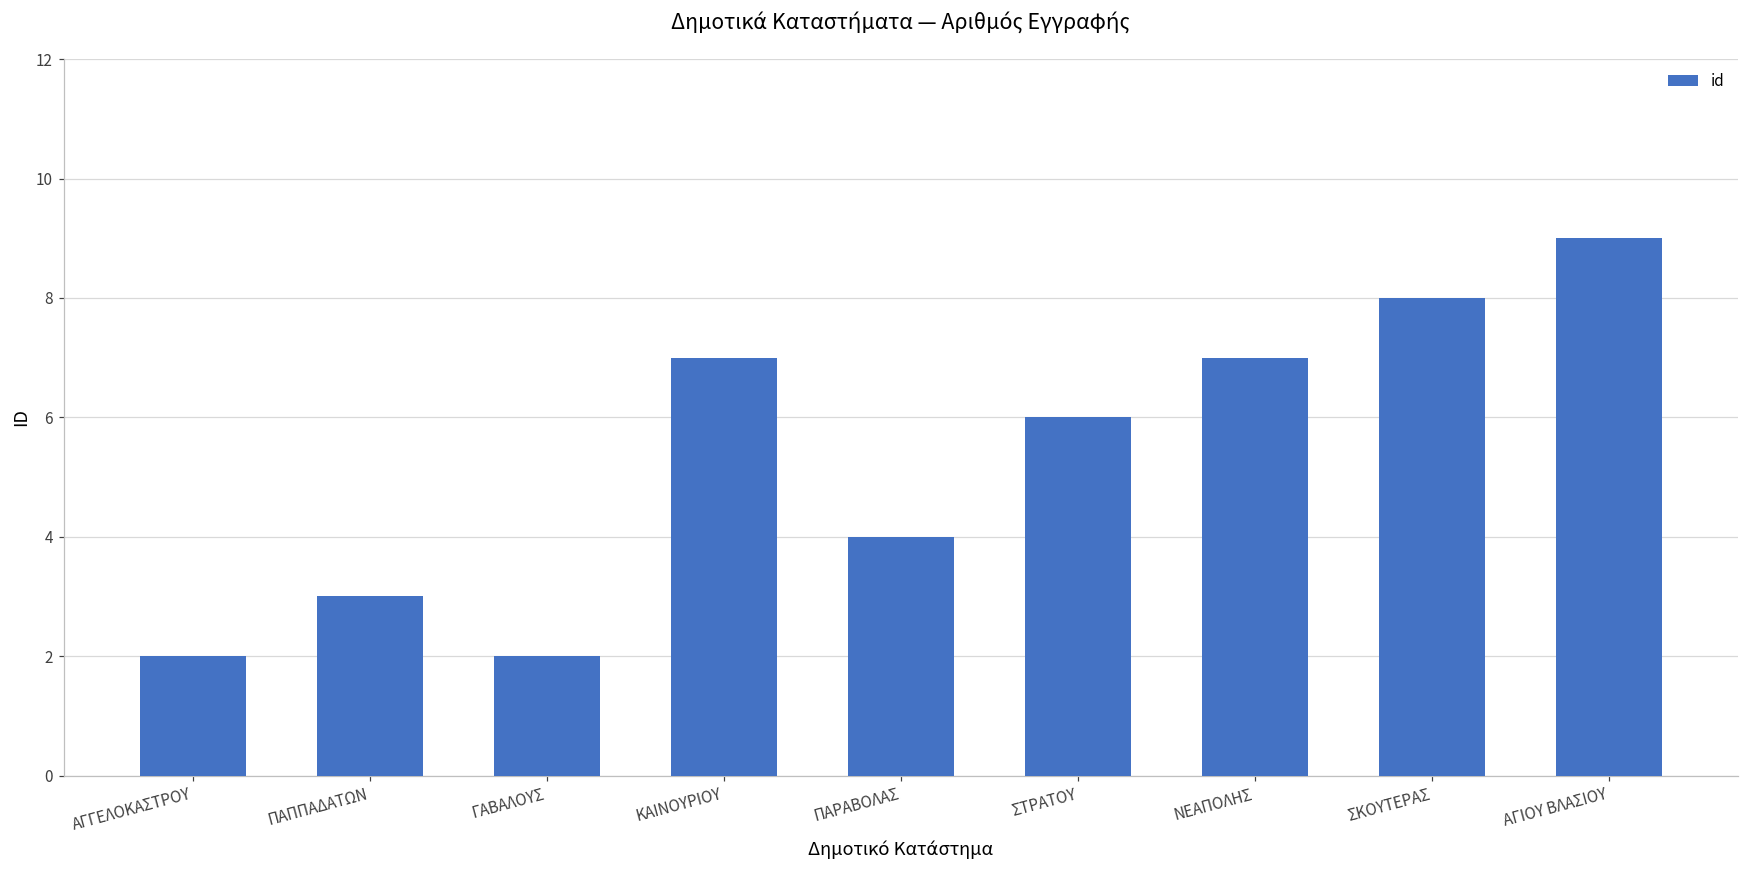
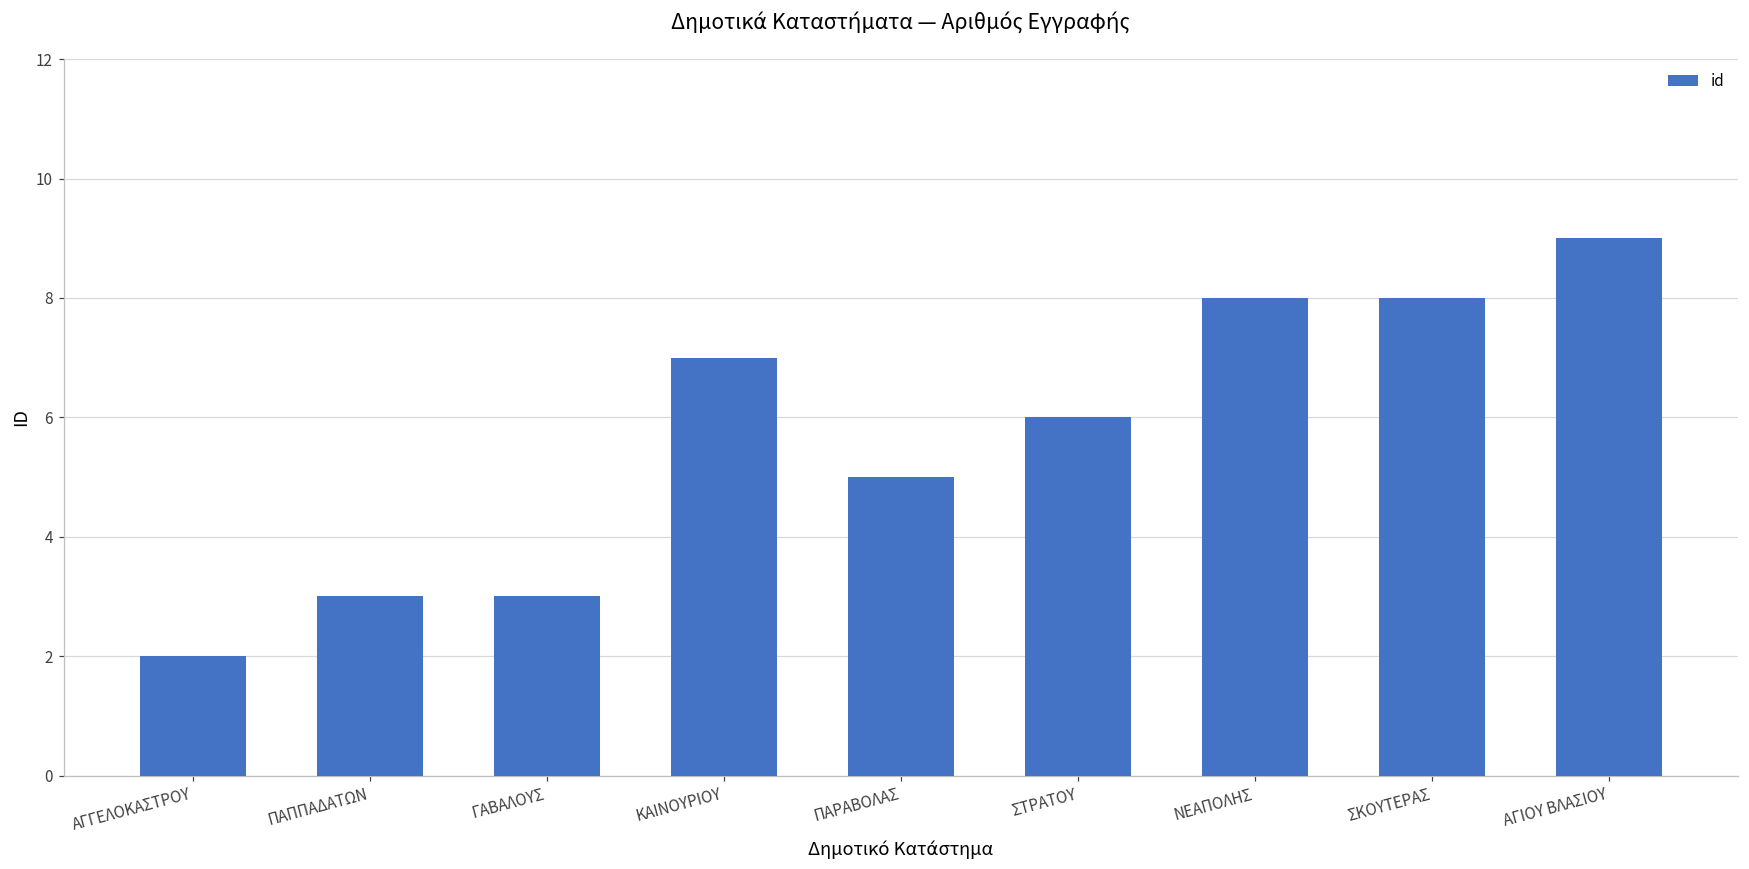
ΓΑΒΑΛΟΥΣ: 2 -> 3
ΠΑΡΑΒΟΛΑΣ: 4 -> 5
ΝΕΑΠΟΛΗΣ: 7 -> 8
